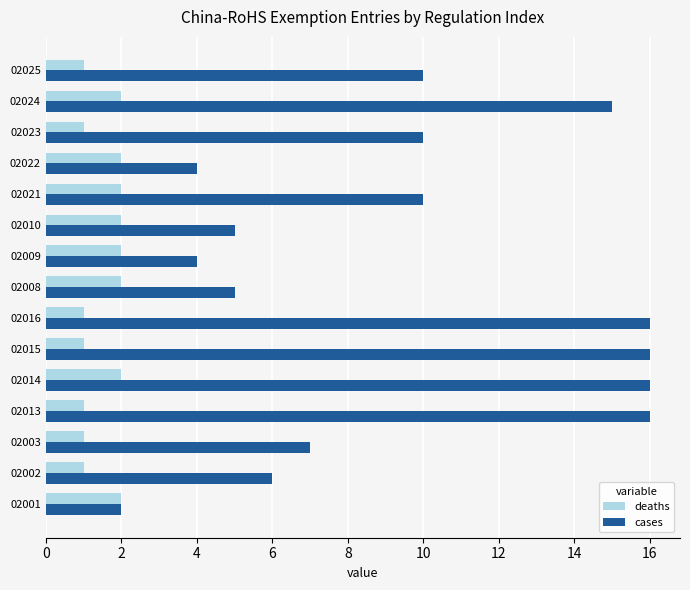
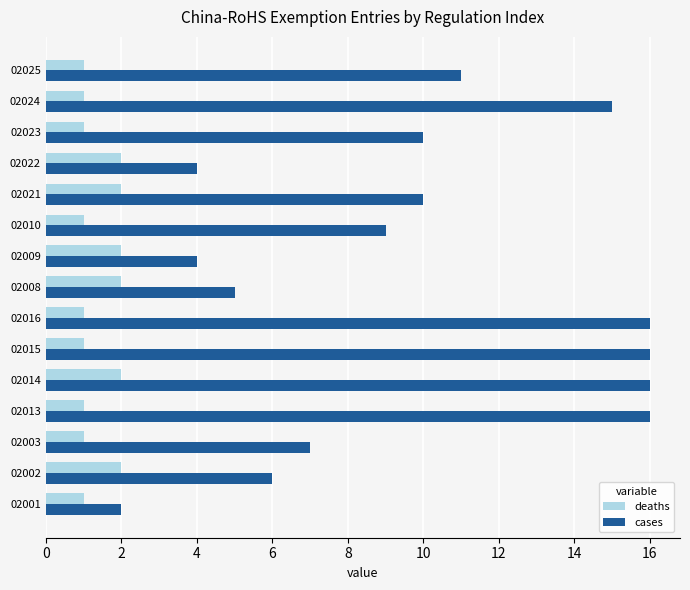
cases, 02025: 10 -> 11
deaths, 02024: 2 -> 1
deaths, 02010: 2 -> 1
cases, 02010: 5 -> 9
deaths, 02002: 1 -> 2
deaths, 02001: 2 -> 1
